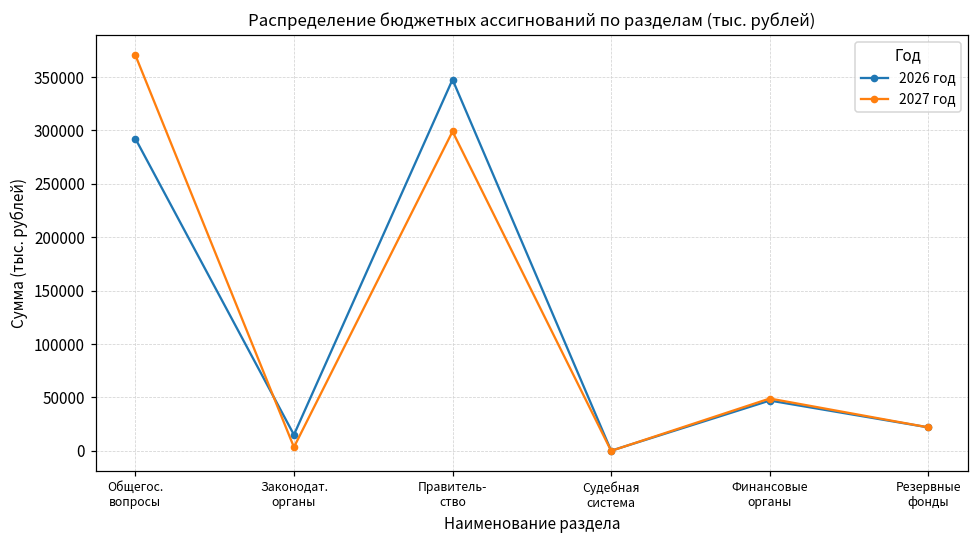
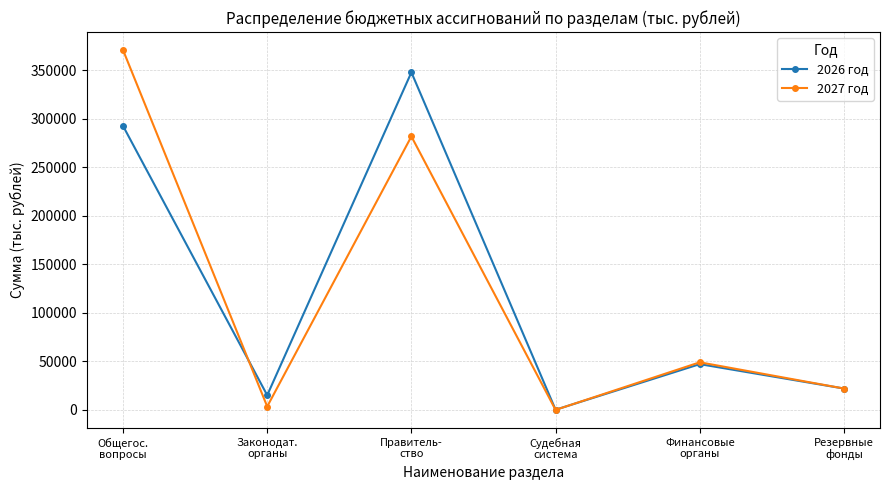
2027 год, Правитель- ство: 300000 -> 280000
